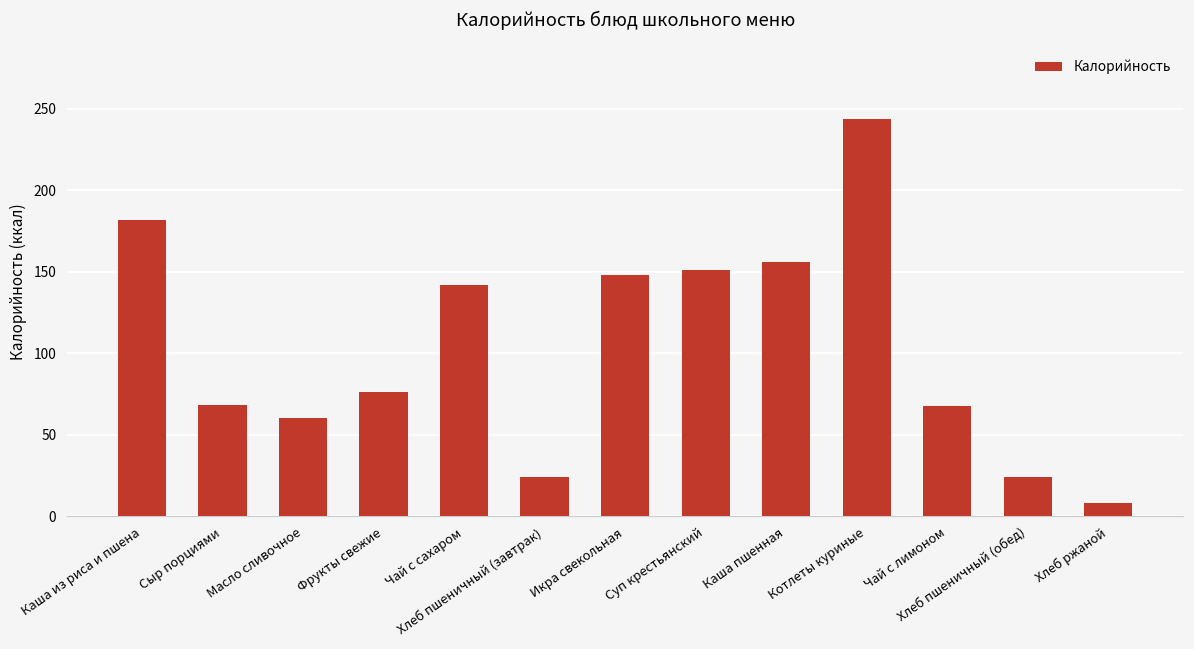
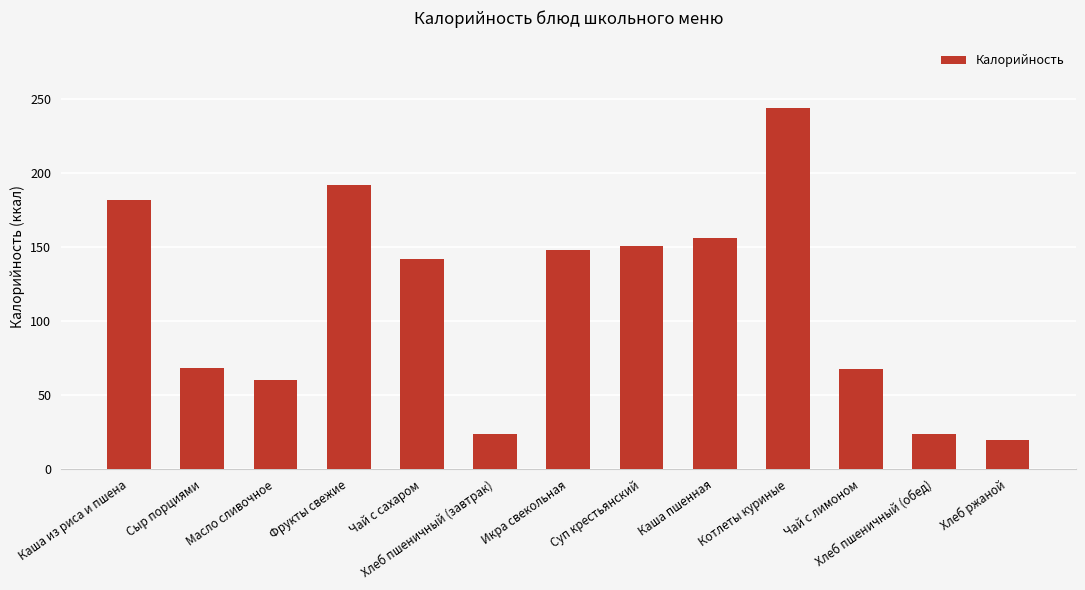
Фрукты свежие: 76 -> 192
Хлеб ржаной: 8 -> 20
